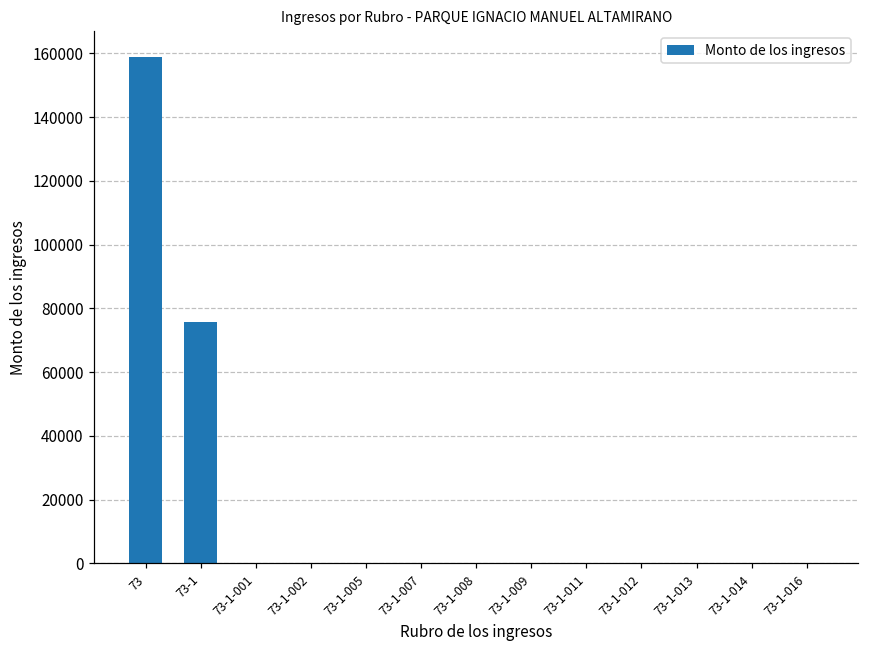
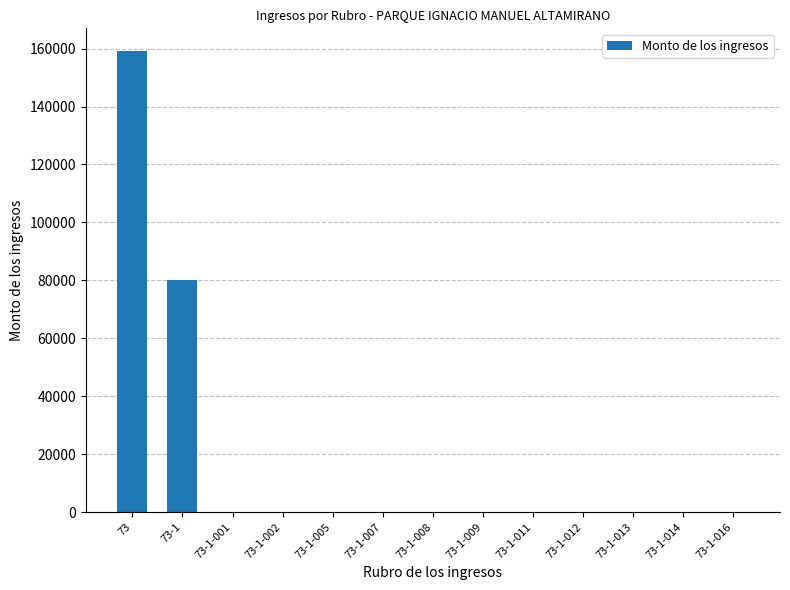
73-1: 76000 -> 80000
